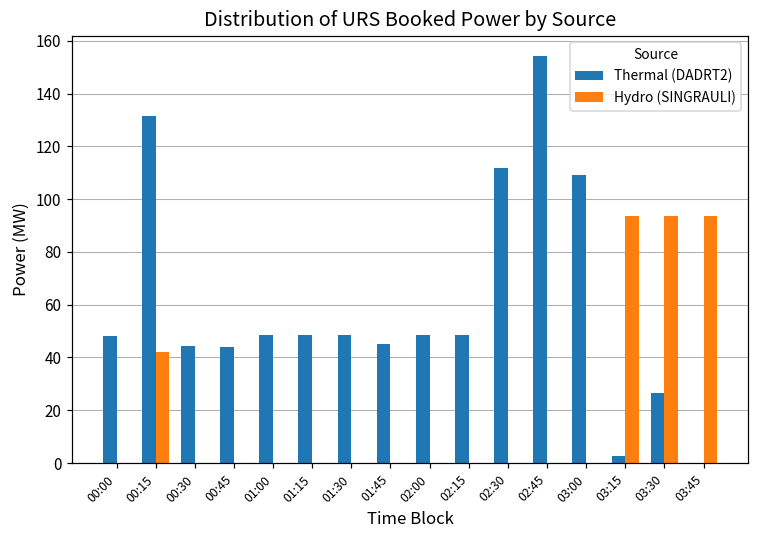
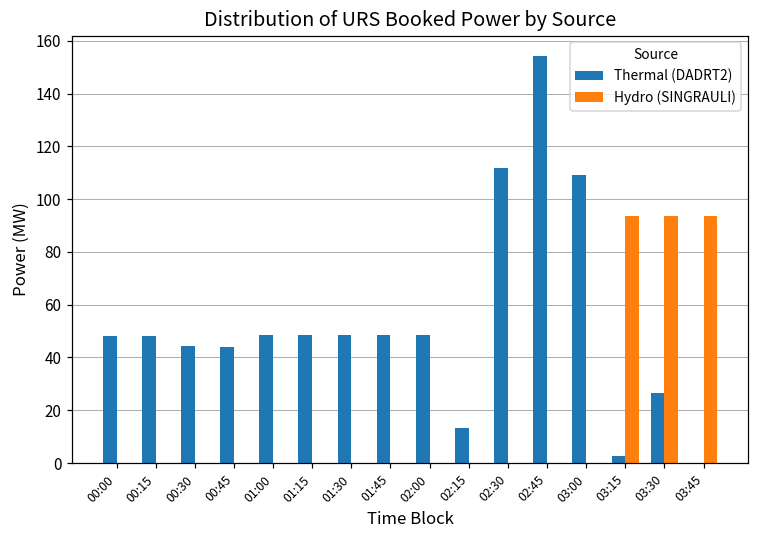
Thermal (DADRT2), 00:15: 131 -> 48
Hydro (SINGRAULI), 00:15: 42 -> 0
Thermal (DADRT2), 01:45: 45 -> 48
Thermal (DADRT2), 02:15: 48 -> 13
